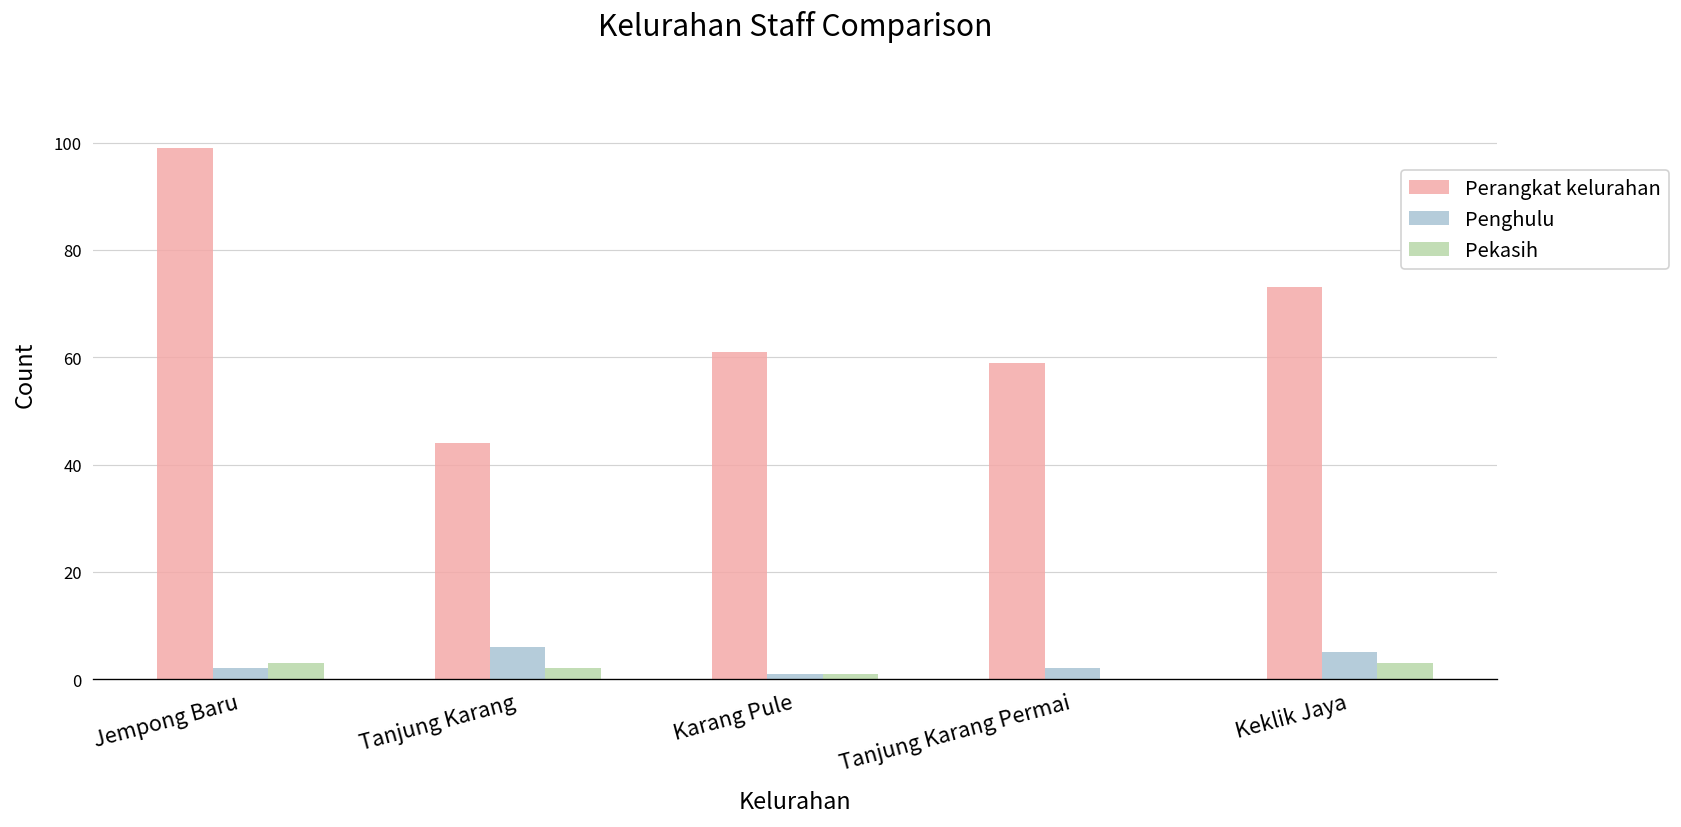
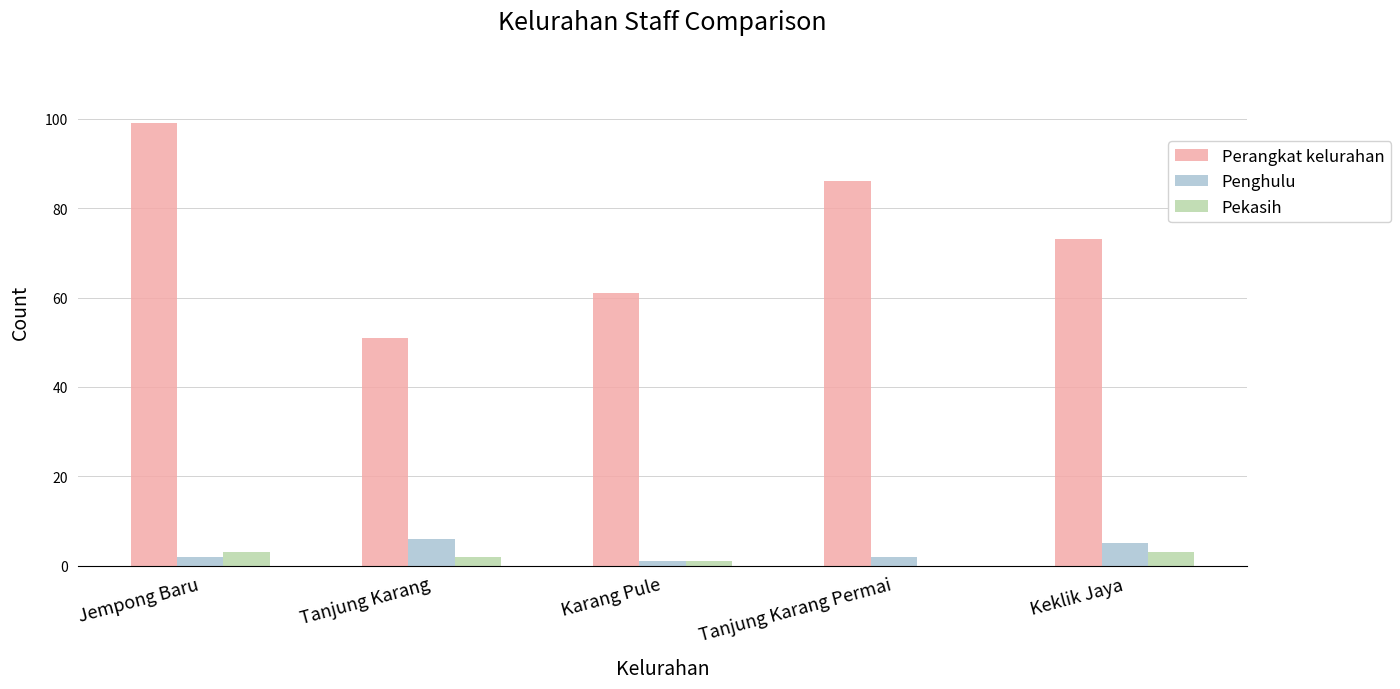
Perangkat kelurahan, Tanjung Karang: 44 -> 51
Perangkat kelurahan, Tanjung Karang Permai: 59 -> 86
